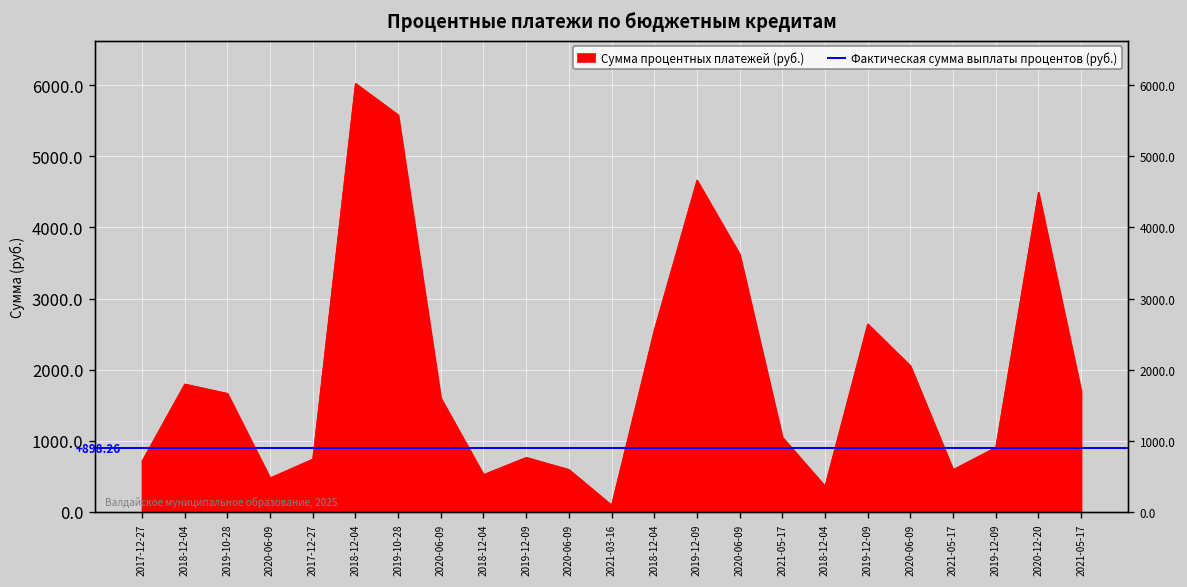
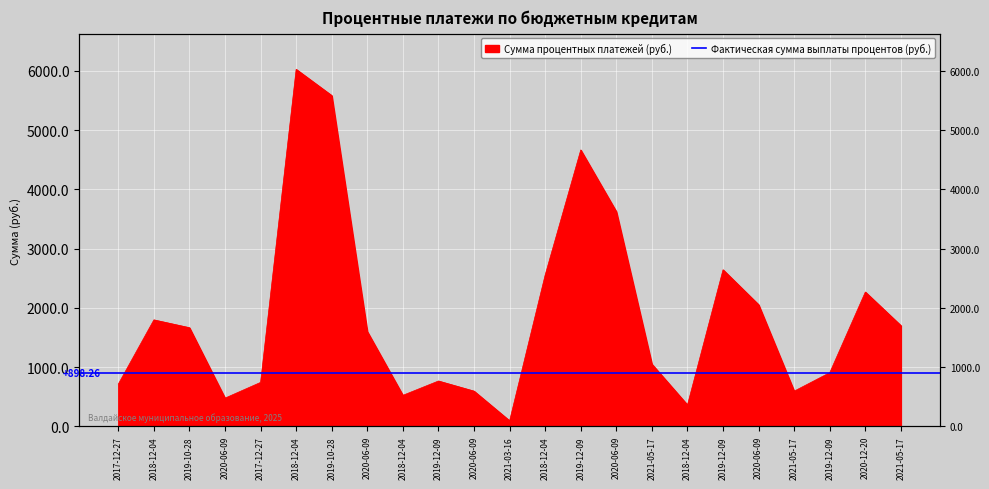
2020-12-20: 4500 -> 2300
